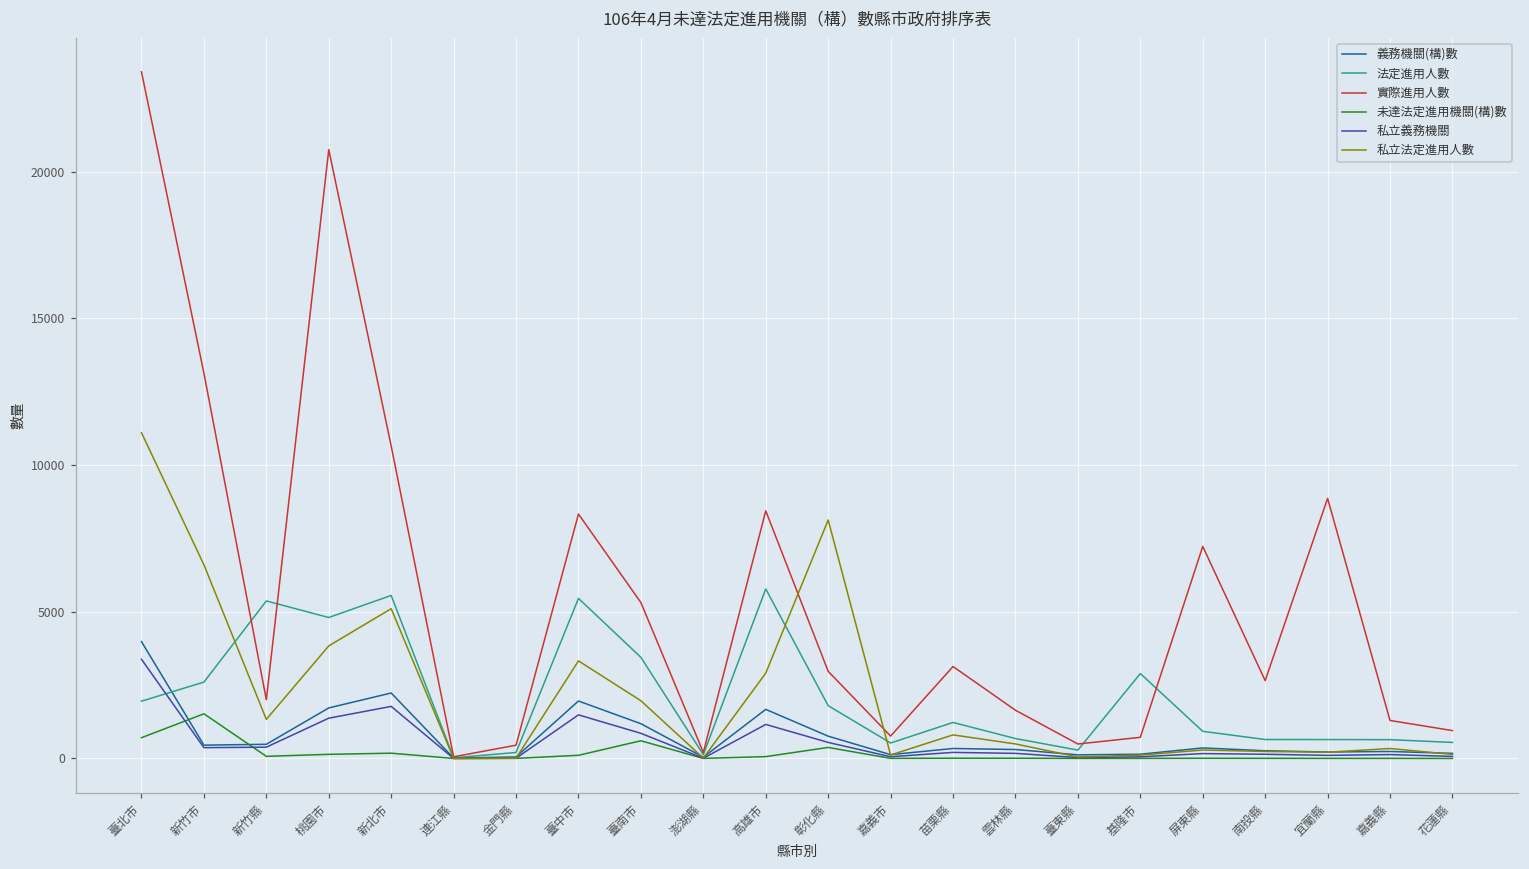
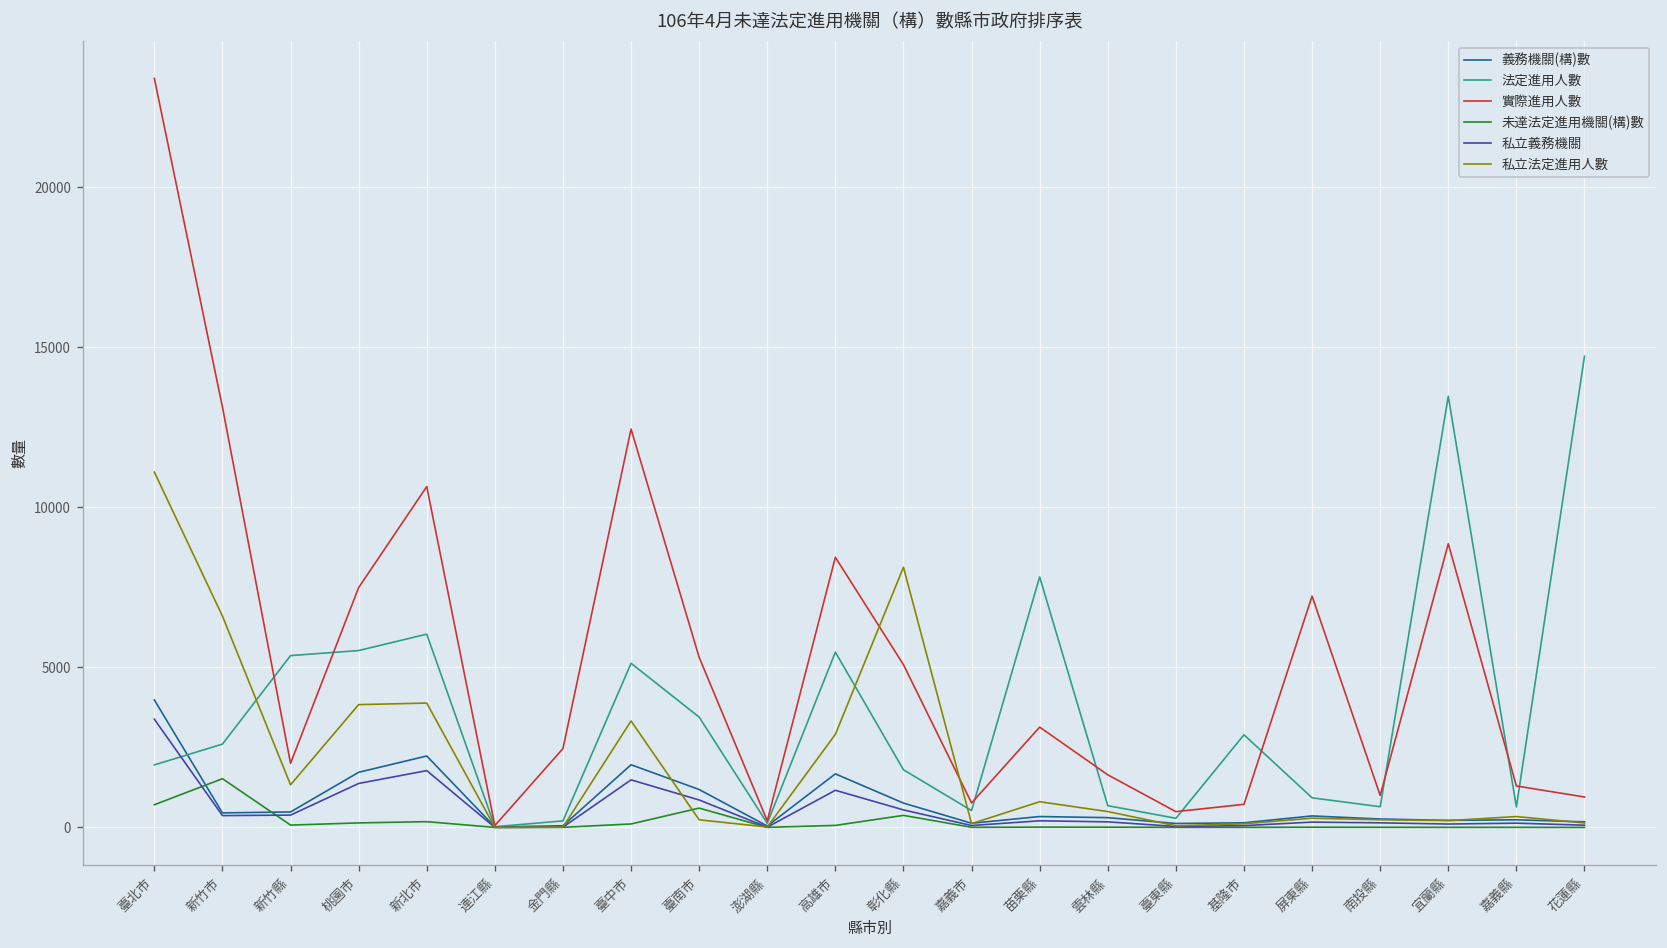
法定進用人數, 桃園市: 4800 -> 5500
實際進用人數, 桃園市: 20700 -> 7500
法定進用人數, 新北市: 5600 -> 6000
私立法定進用人數, 新北市: 5100 -> 3900
實際進用人數, 金門縣: 500 -> 2500
法定進用人數, 臺中市: 5500 -> 5100
實際進用人數, 臺中市: 8300 -> 12400
私立法定進用人數, 臺南市: 2000 -> 200
法定進用人數, 高雄市: 5800 -> 5500
實際進用人數, 彰化縣: 3000 -> 5100
法定進用人數, 苗栗縣: 1200 -> 7800
實際進用人數, 南投縣: 2700 -> 1000
法定進用人數, 宜蘭縣: 600 -> 13500
法定進用人數, 花蓮縣: 500 -> 14700
